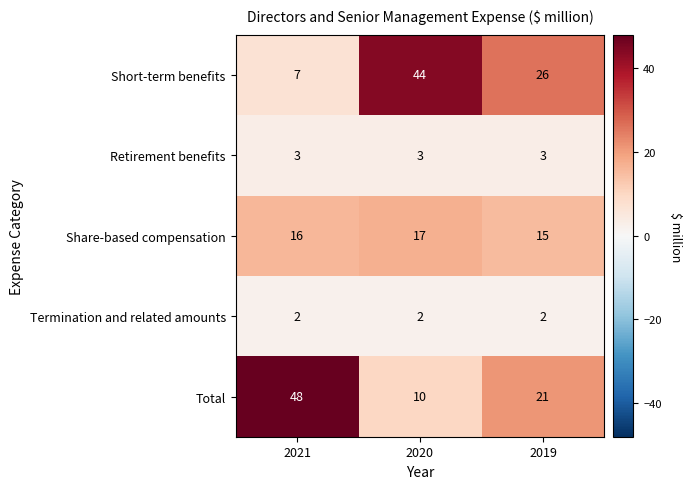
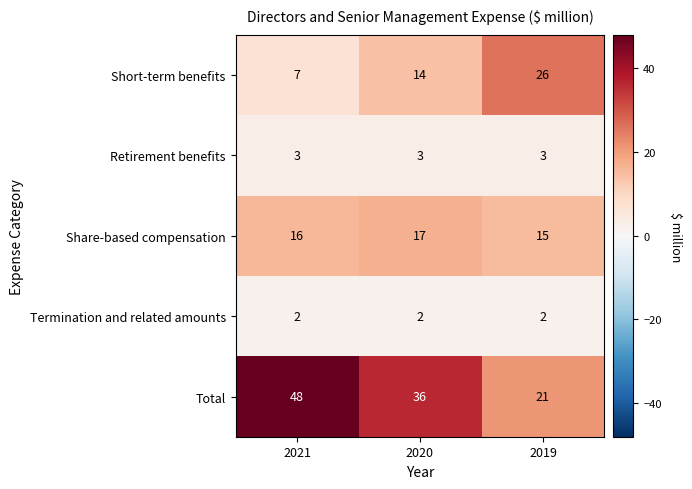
Short-term benefits, 2020: 44 -> 14
Total, 2020: 10 -> 36
